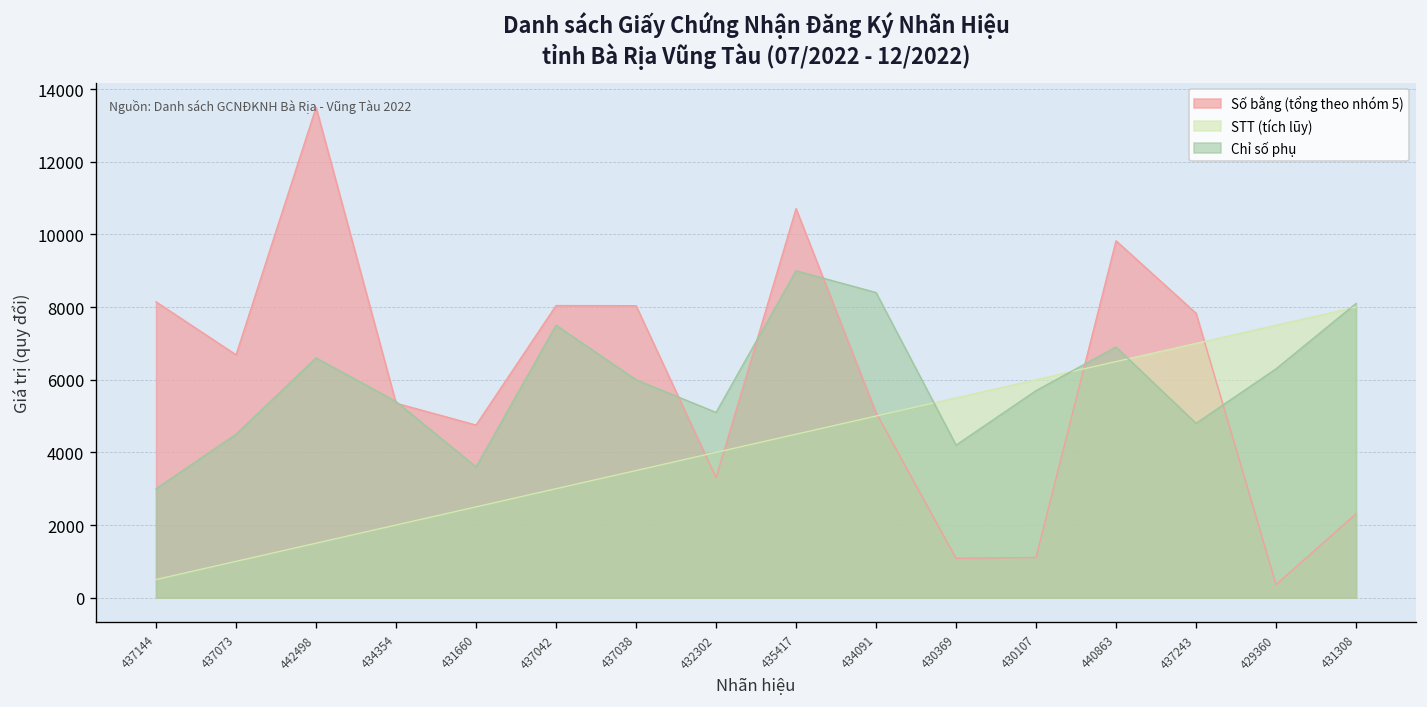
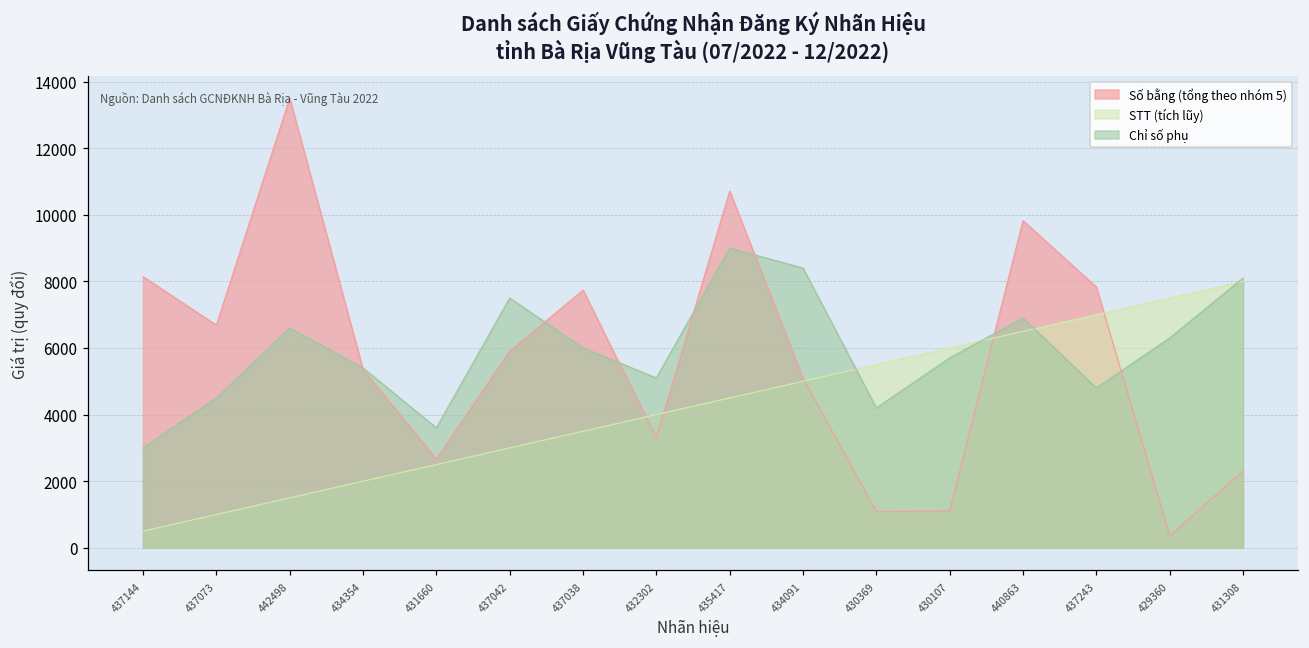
Số bằng (tổng theo nhóm 5), 431660: 4800 -> 2700
Số bằng (tổng theo nhóm 5), 437042: 8000 -> 5900
Số bằng (tổng theo nhóm 5), 437038: 8000 -> 7700
